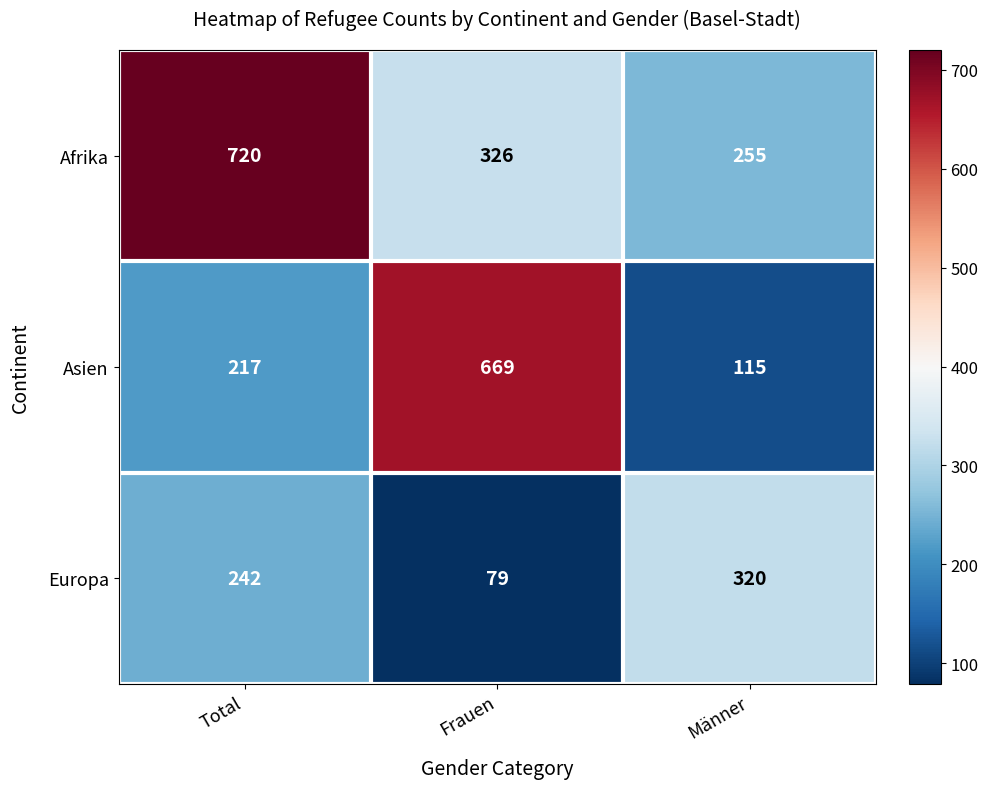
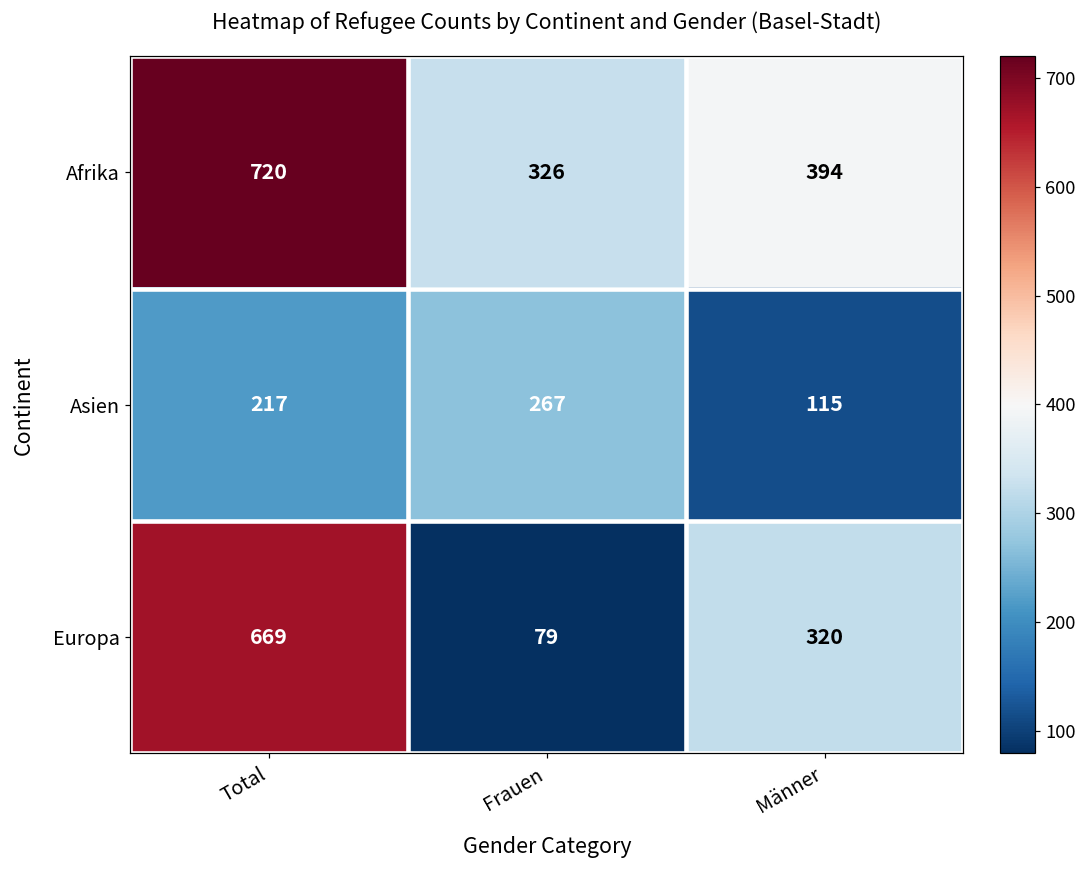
Afrika, Männer: 255 -> 394
Asien, Frauen: 669 -> 267
Europa, Total: 242 -> 669
